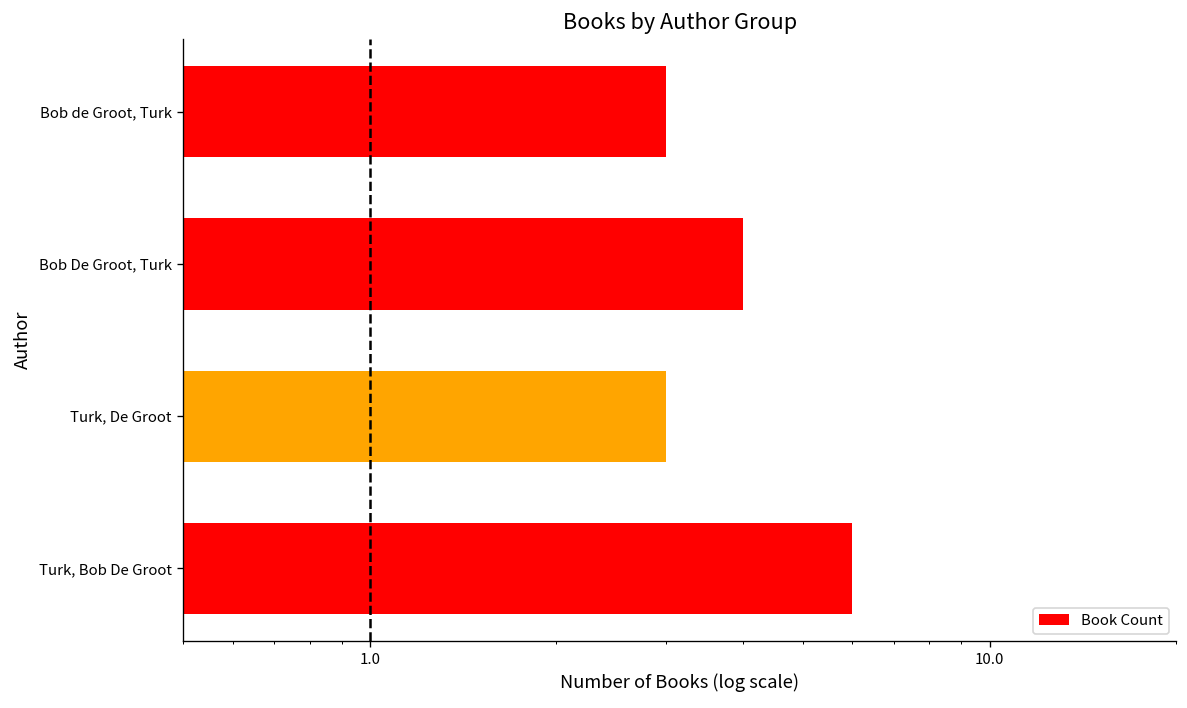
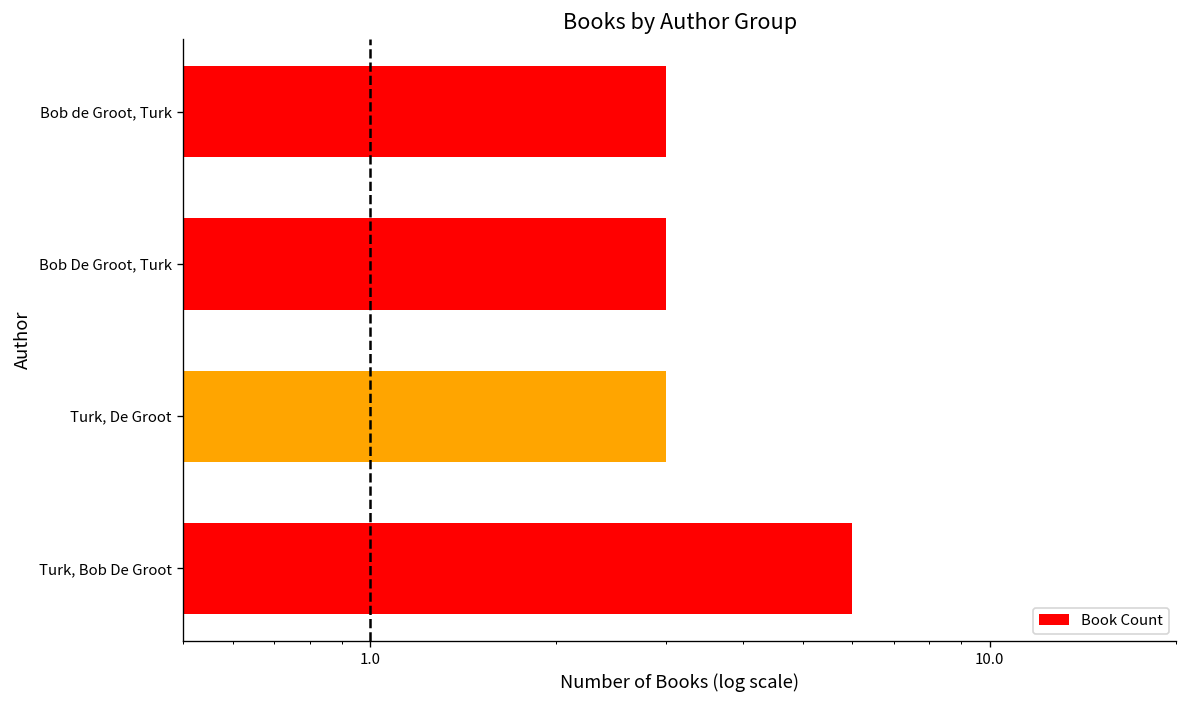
Bob De Groot, Turk: 4 -> 3
